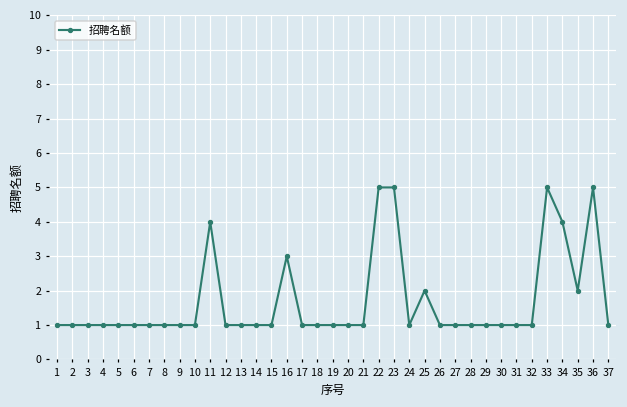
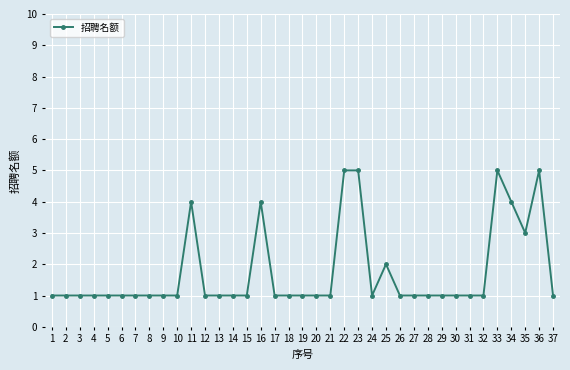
16: 3 -> 4
35: 2 -> 3
